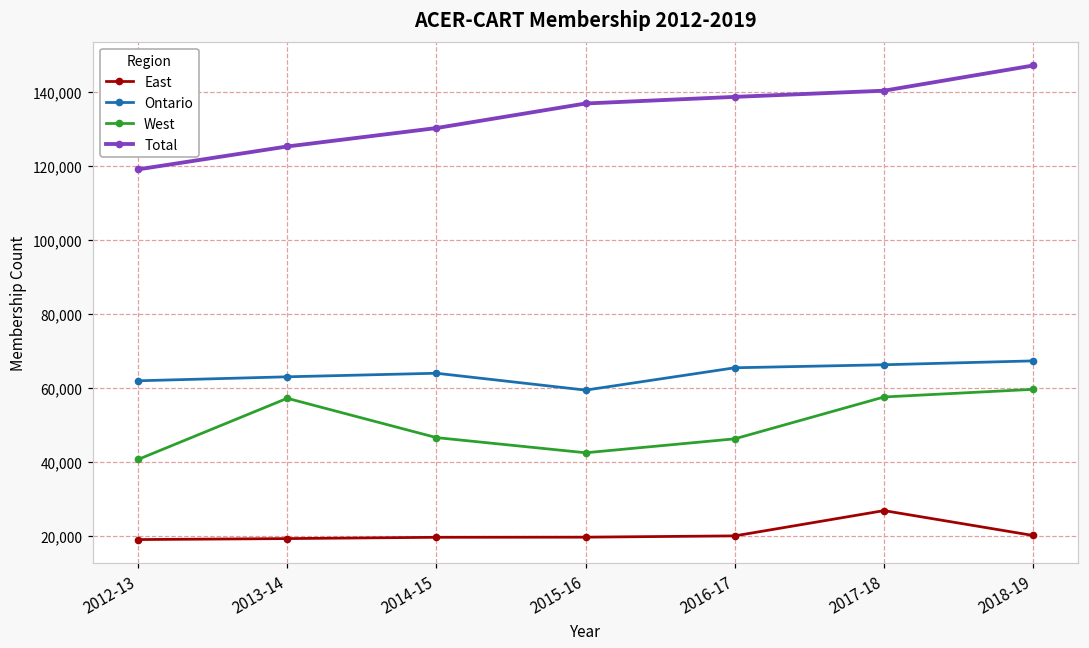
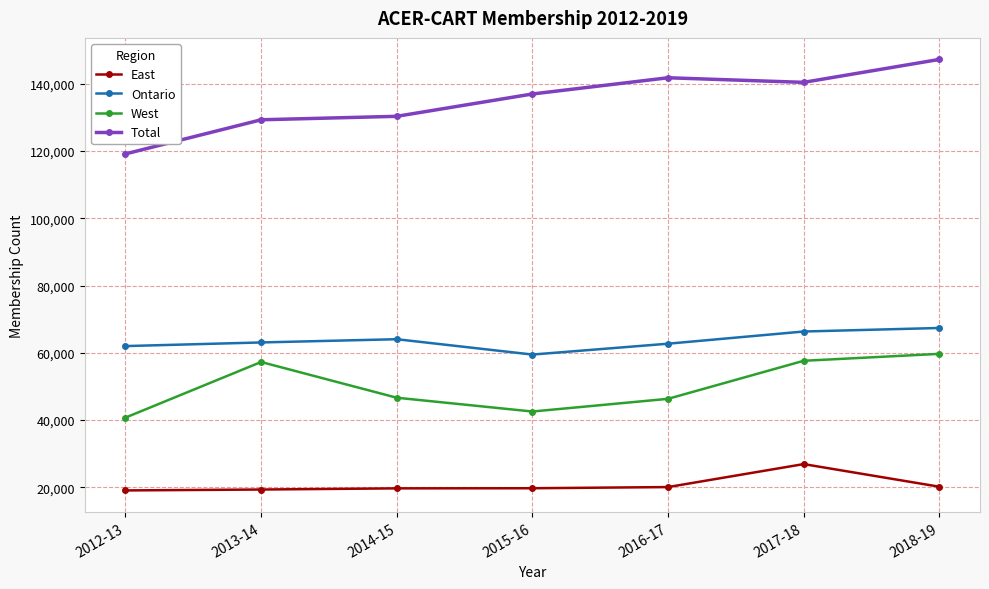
Total, 2013-14: 125,000 -> 129,000
Ontario, 2016-17: 66,000 -> 63,000
Total, 2016-17: 139,000 -> 142,000
